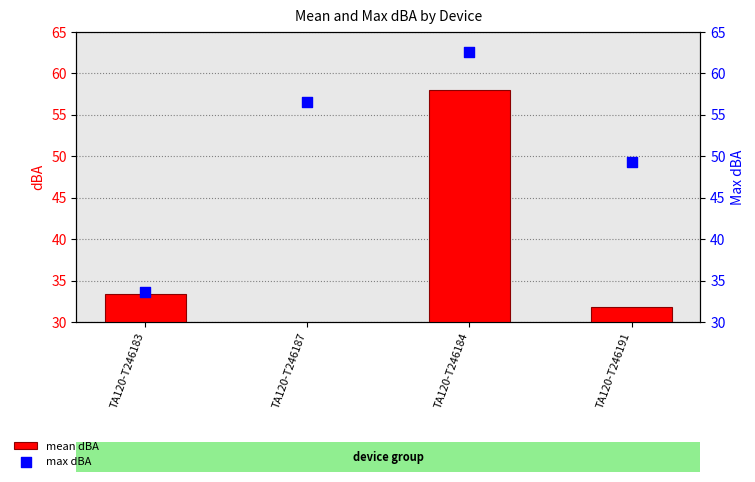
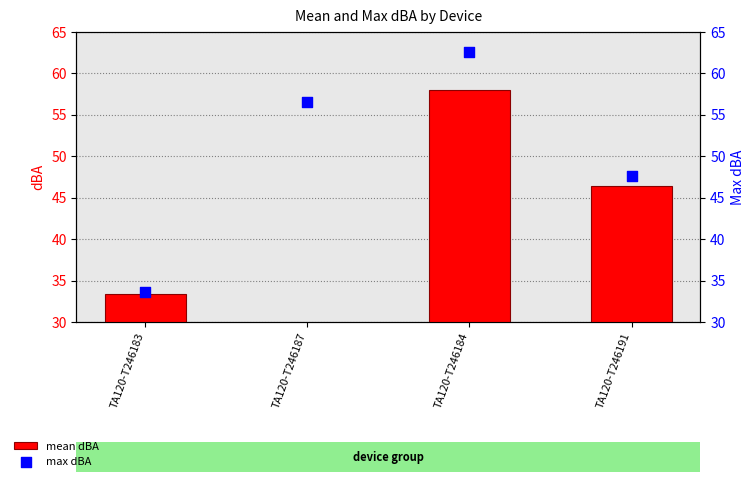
mean dBA, TA120-T246191: 32 -> 46
max dBA, TA120-T246191: 49 -> 48
